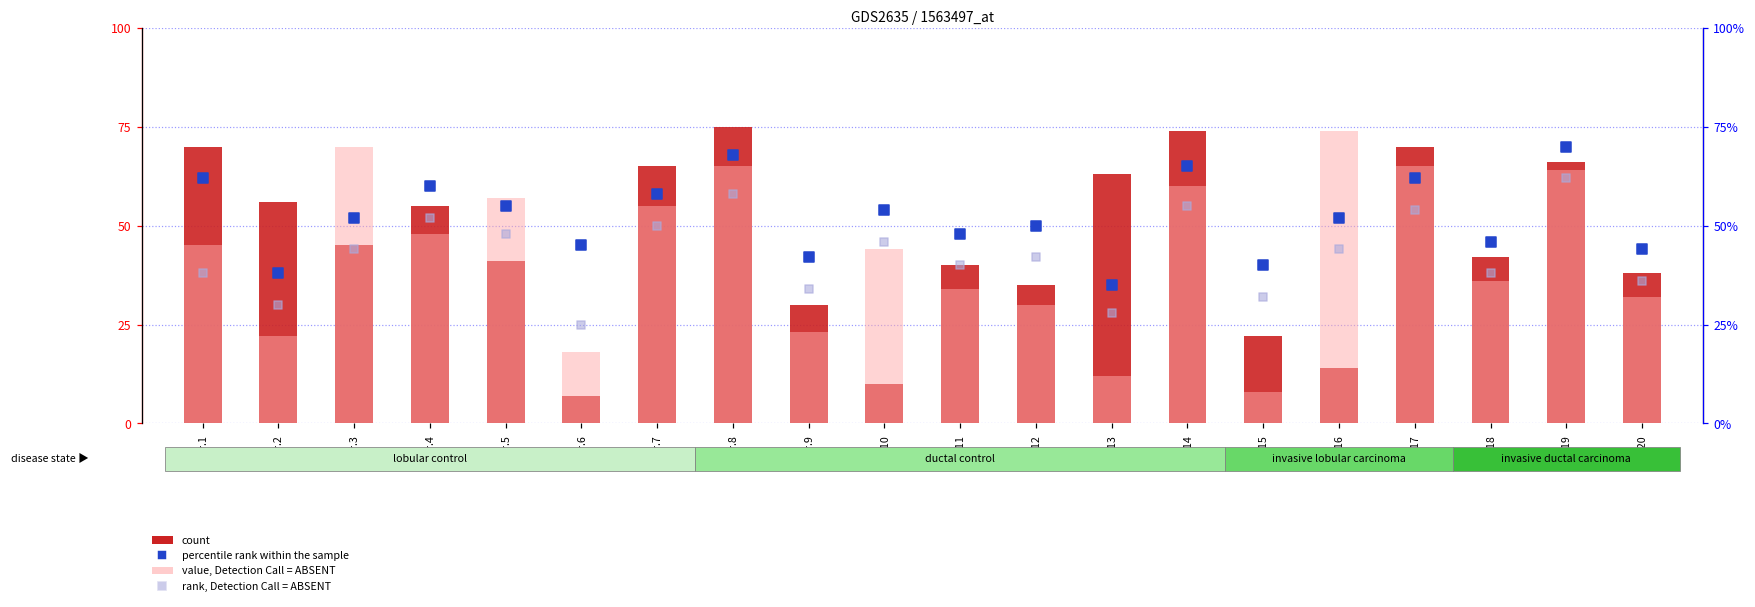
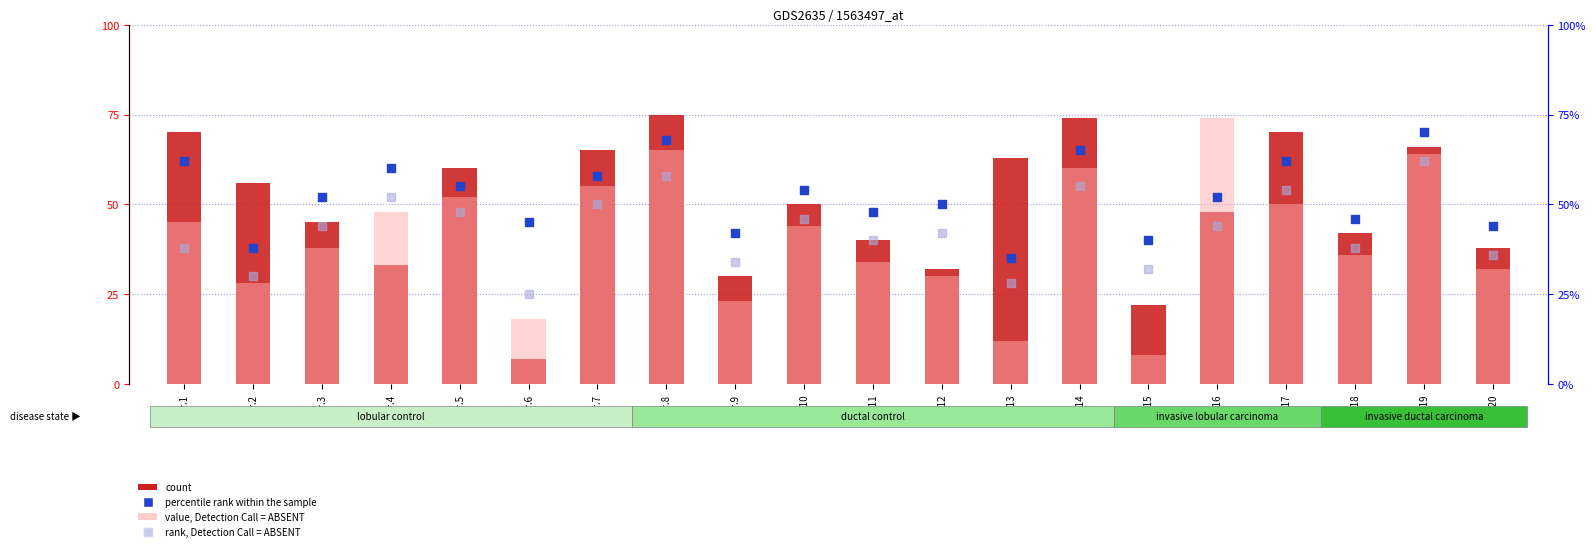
value, Detection Call = ABSENT, Nr.2: 22 -> 28
value, Detection Call = ABSENT, Nr.3: 70 -> 38
count, Nr.4: 55 -> 33
count, Nr.5: 41 -> 60
value, Detection Call = ABSENT, Nr.5: 57 -> 52
count, Nr.10: 10 -> 50
count, Nr.12: 35 -> 32
count, Nr.16: 14 -> 48
value, Detection Call = ABSENT, Nr.17: 65 -> 50
